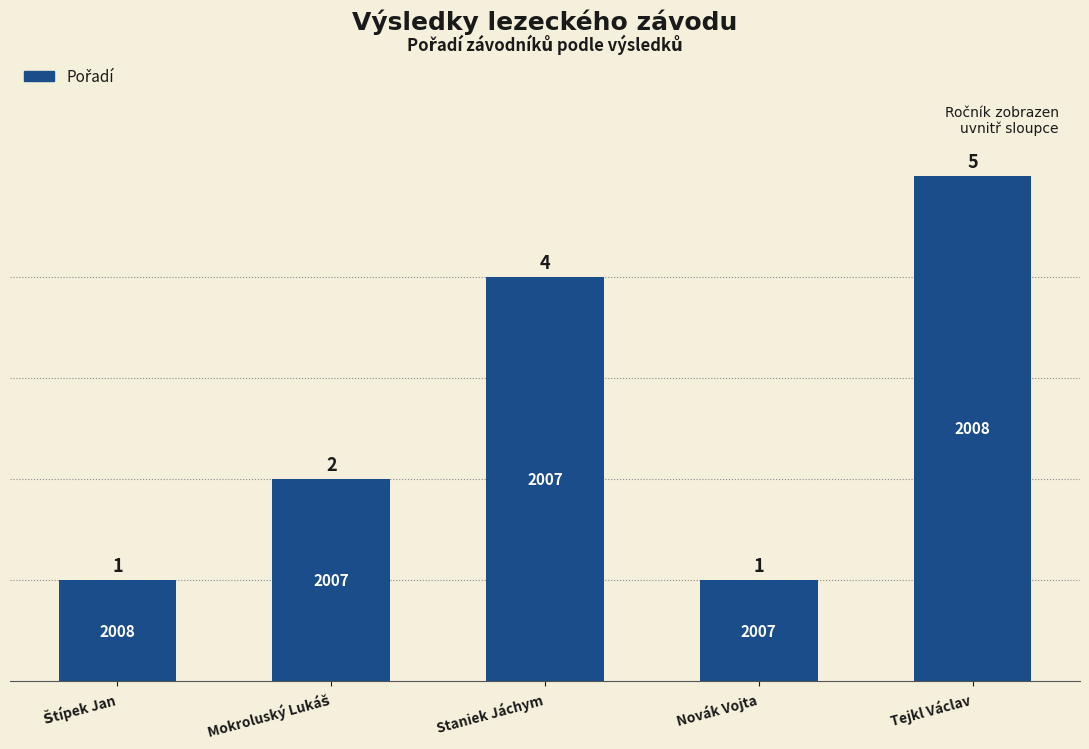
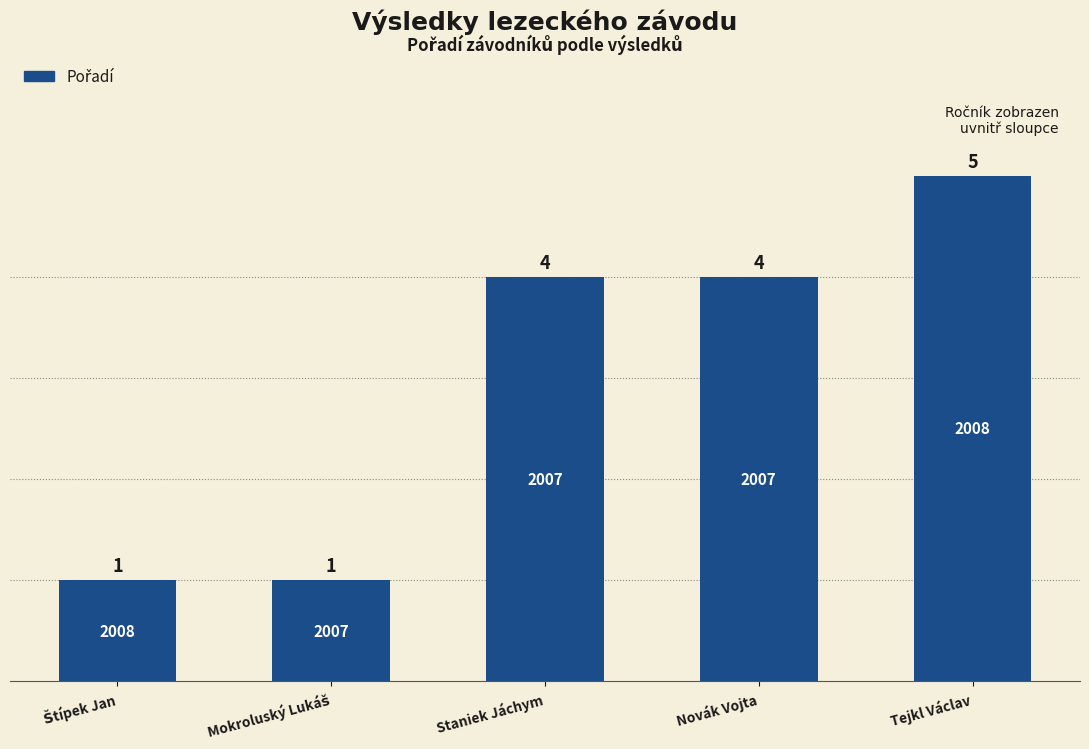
Mokroluský Lukáš: 2 -> 1
Novák Vojta: 1 -> 4
